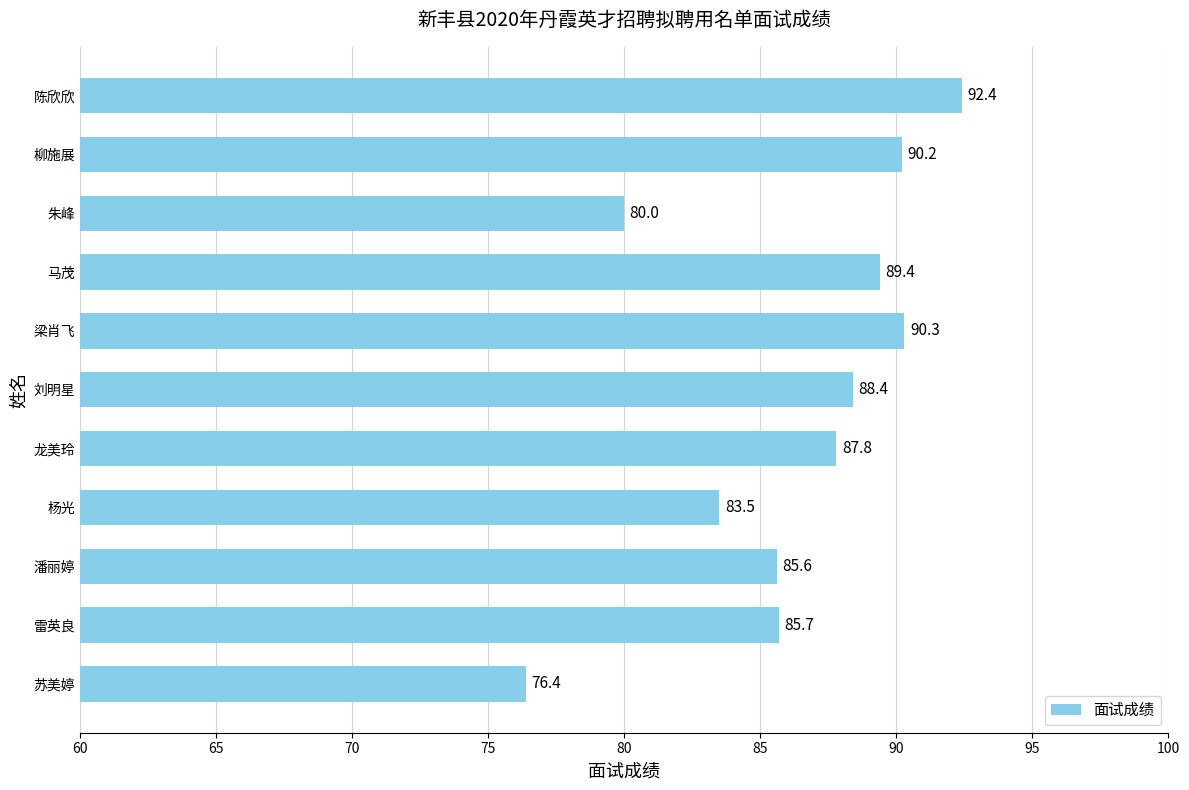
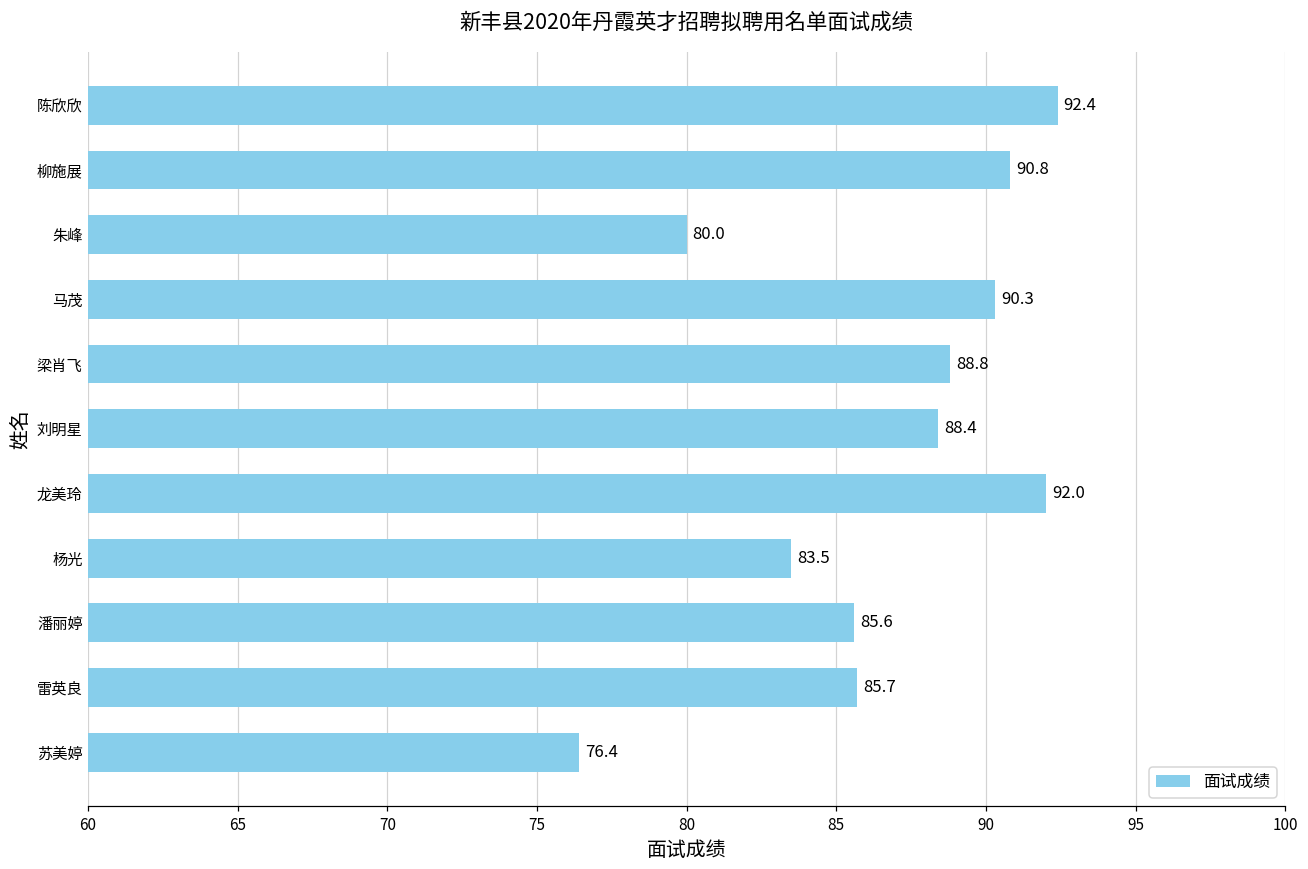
柳施展: 90.2 -> 90.8
马茂: 89.4 -> 90.3
梁肖飞: 90.3 -> 88.8
龙美玲: 87.8 -> 92.0
